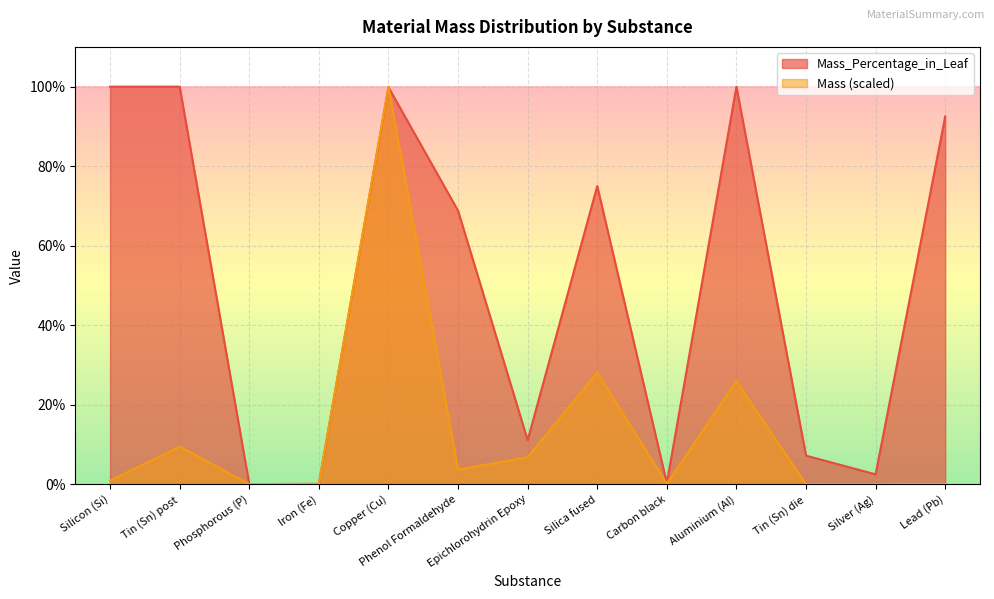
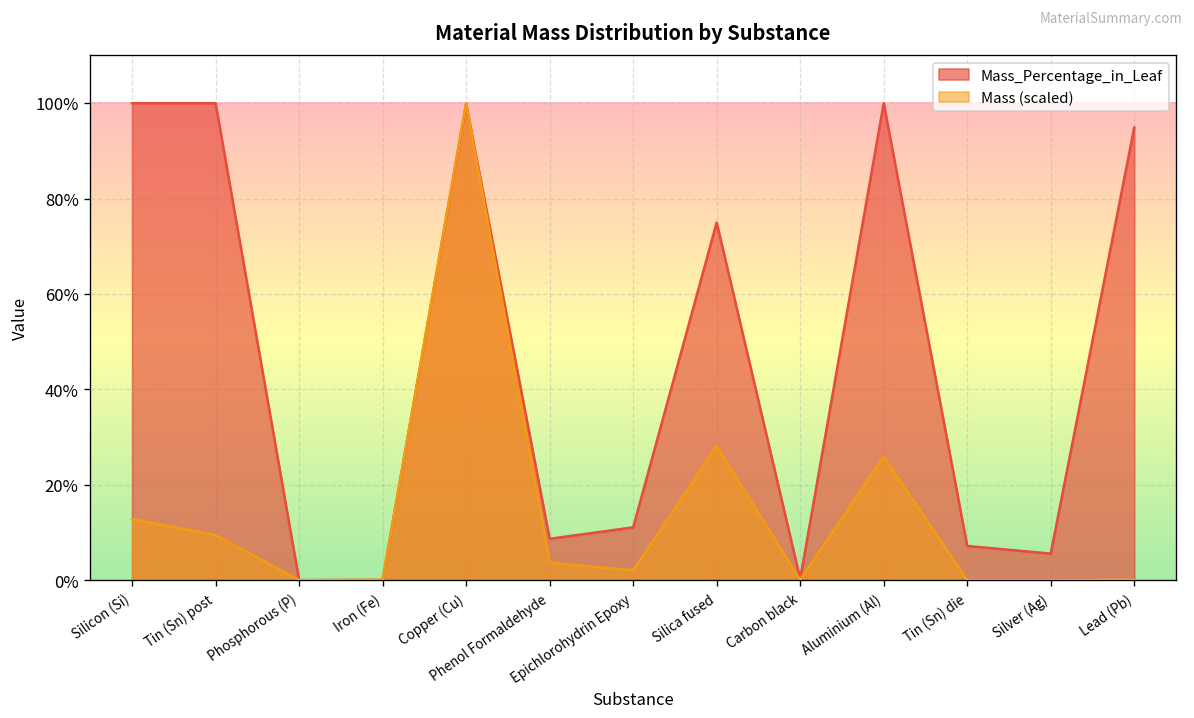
Mass (scaled), Silicon (Si): 1% -> 13%
Mass_Percentage_in_Leaf, Phenol Formaldehyde: 69% -> 9%
Mass (scaled), Epichlorohydrin Epoxy: 7% -> 2%
Mass_Percentage_in_Leaf, Silver (Ag): 3% -> 6%
Mass_Percentage_in_Leaf, Lead (Pb): 93% -> 95%
